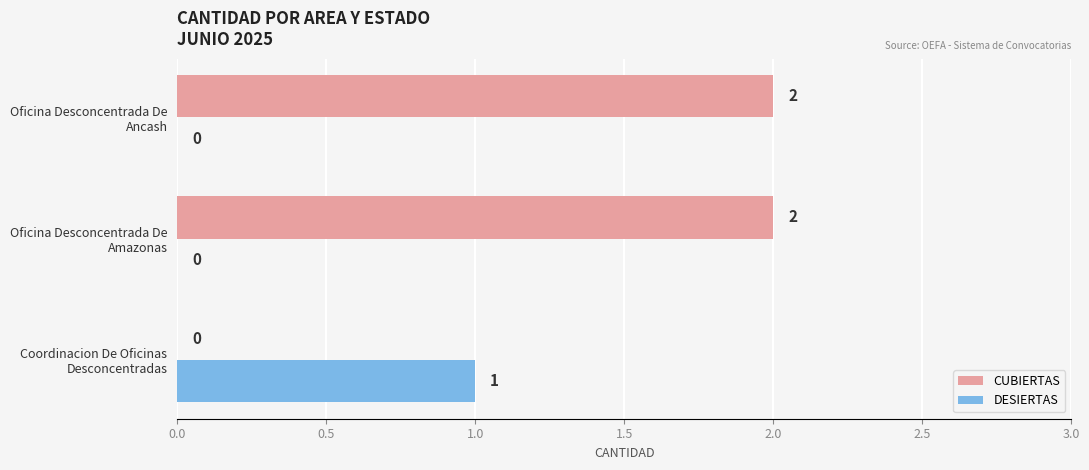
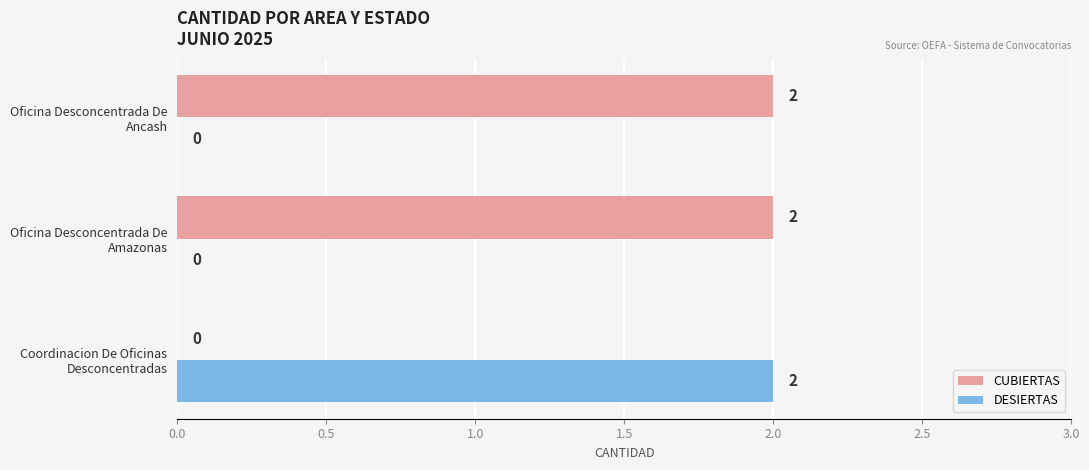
DESIERTAS, Coordinacion De Oficinas Desconcentradas: 1 -> 2
